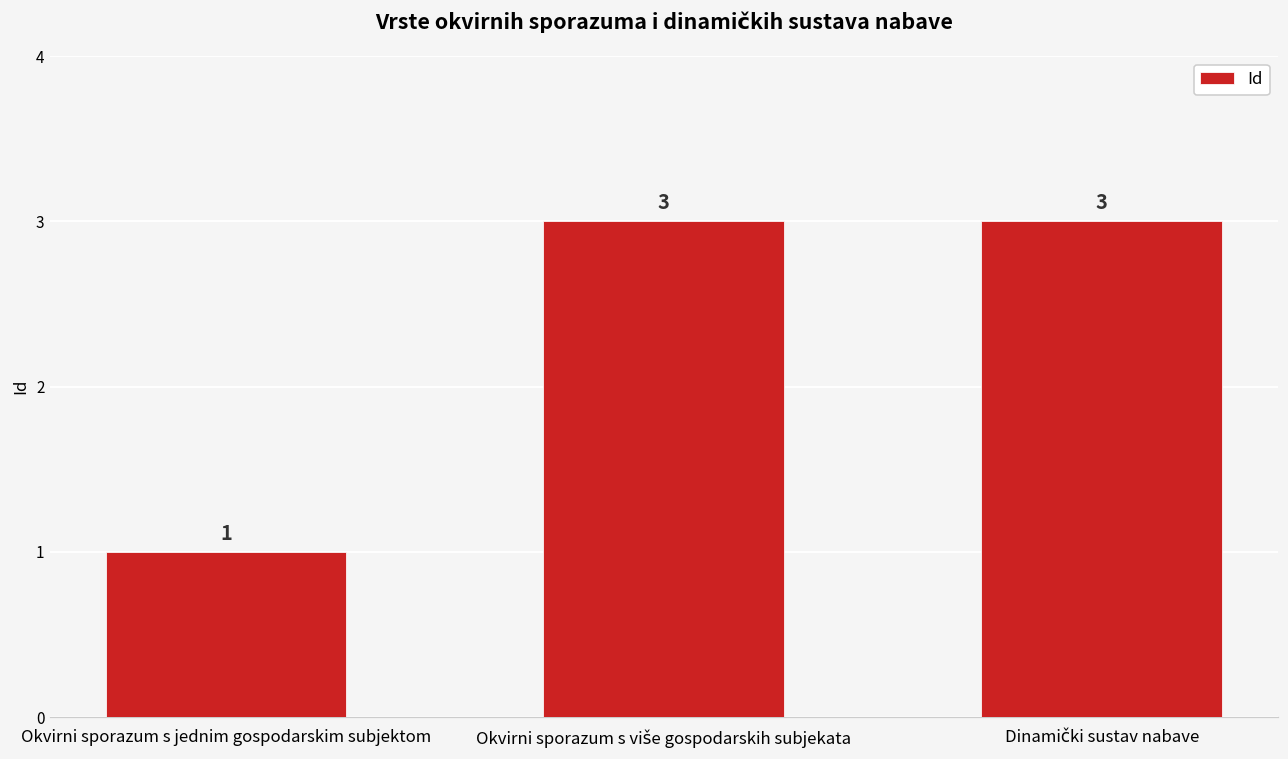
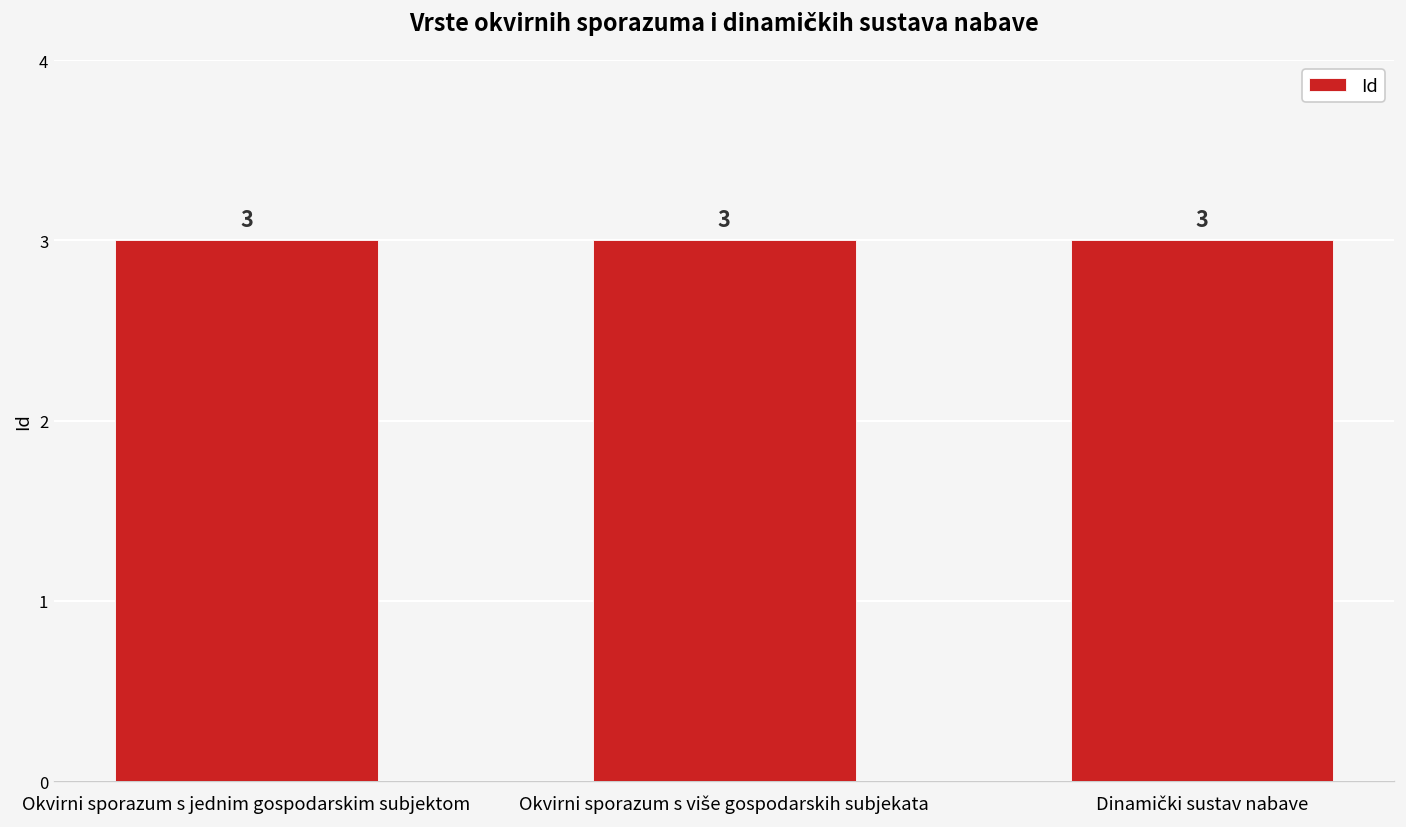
Okvirni sporazum s jednim gospodarskim subjektom: 1 -> 3
